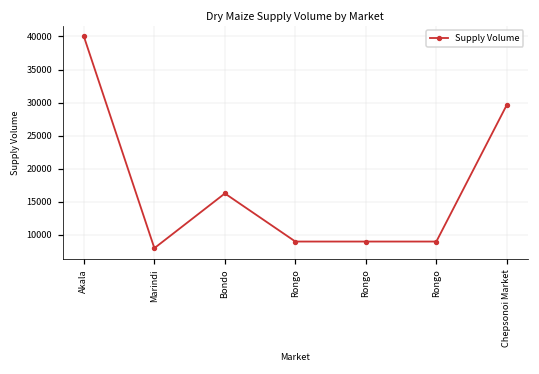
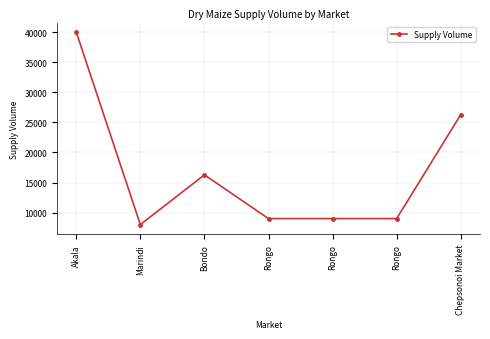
Chepsonoi Market: 30000 -> 26000
